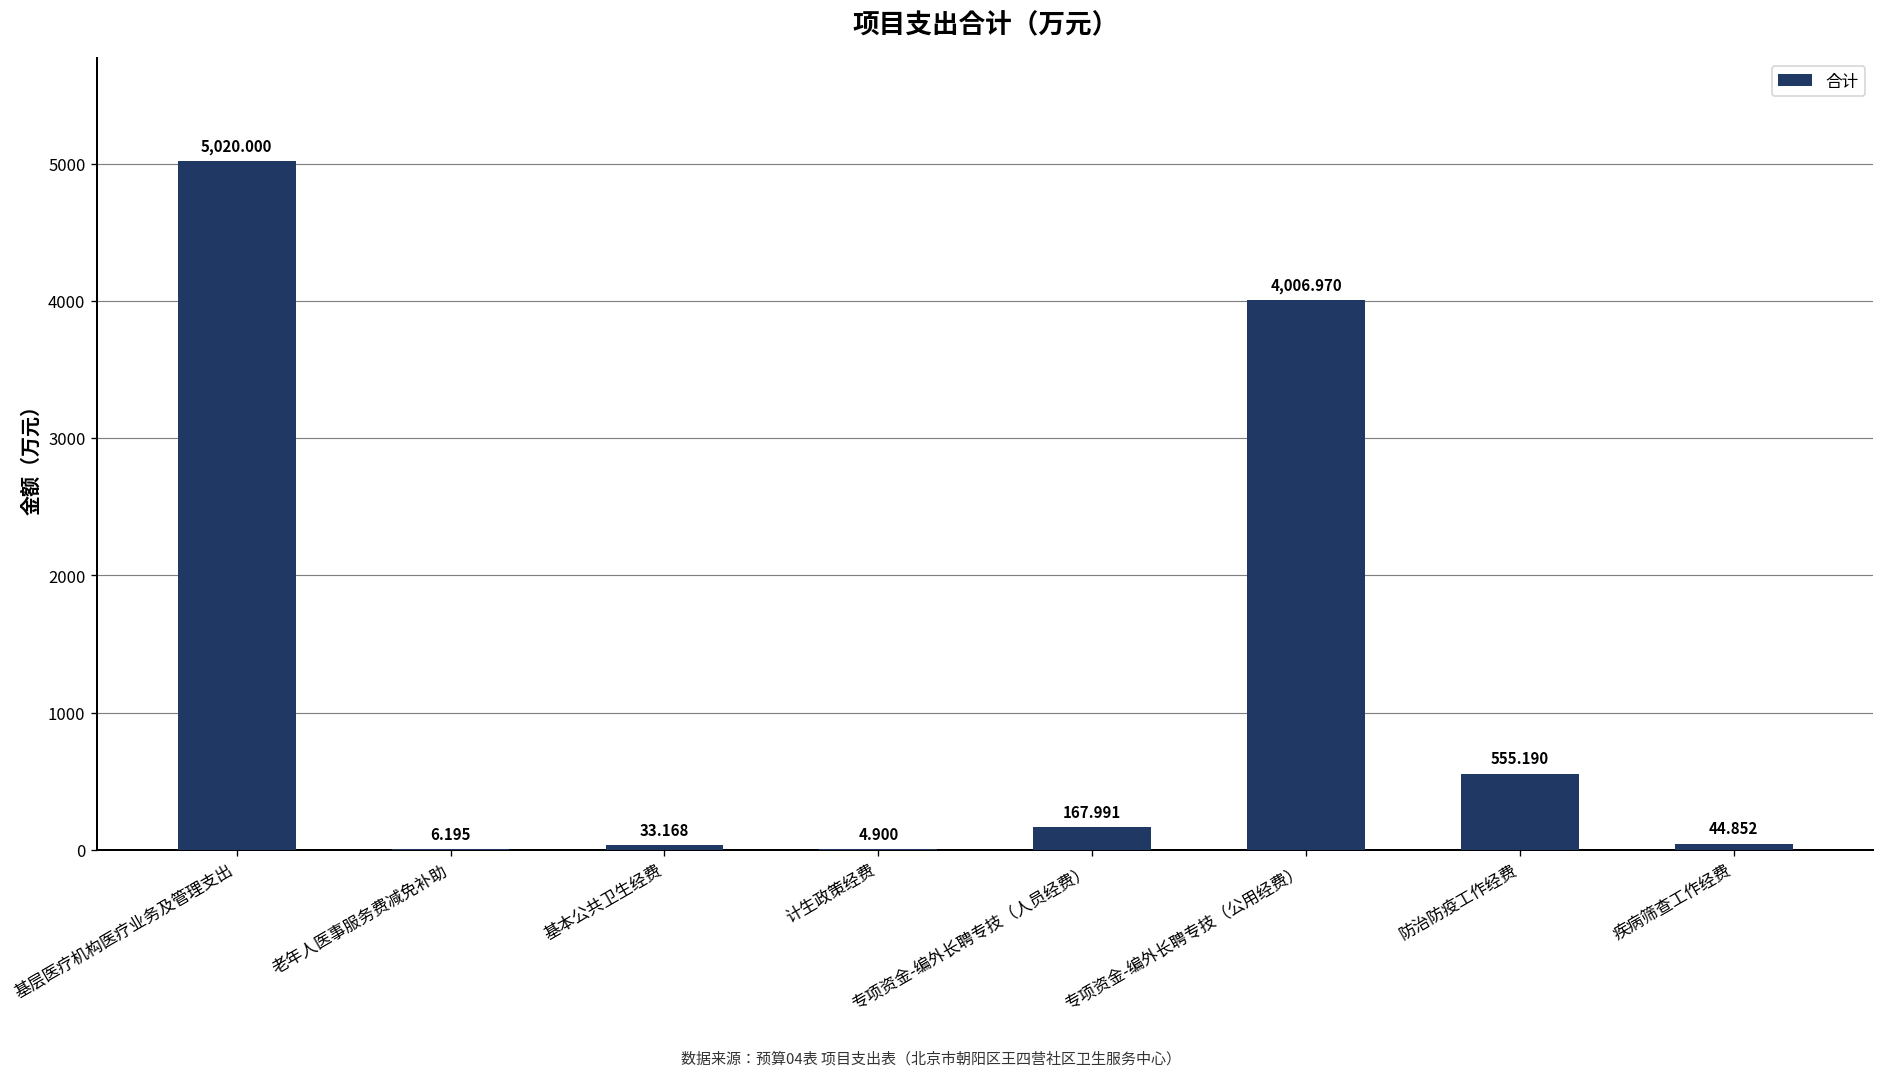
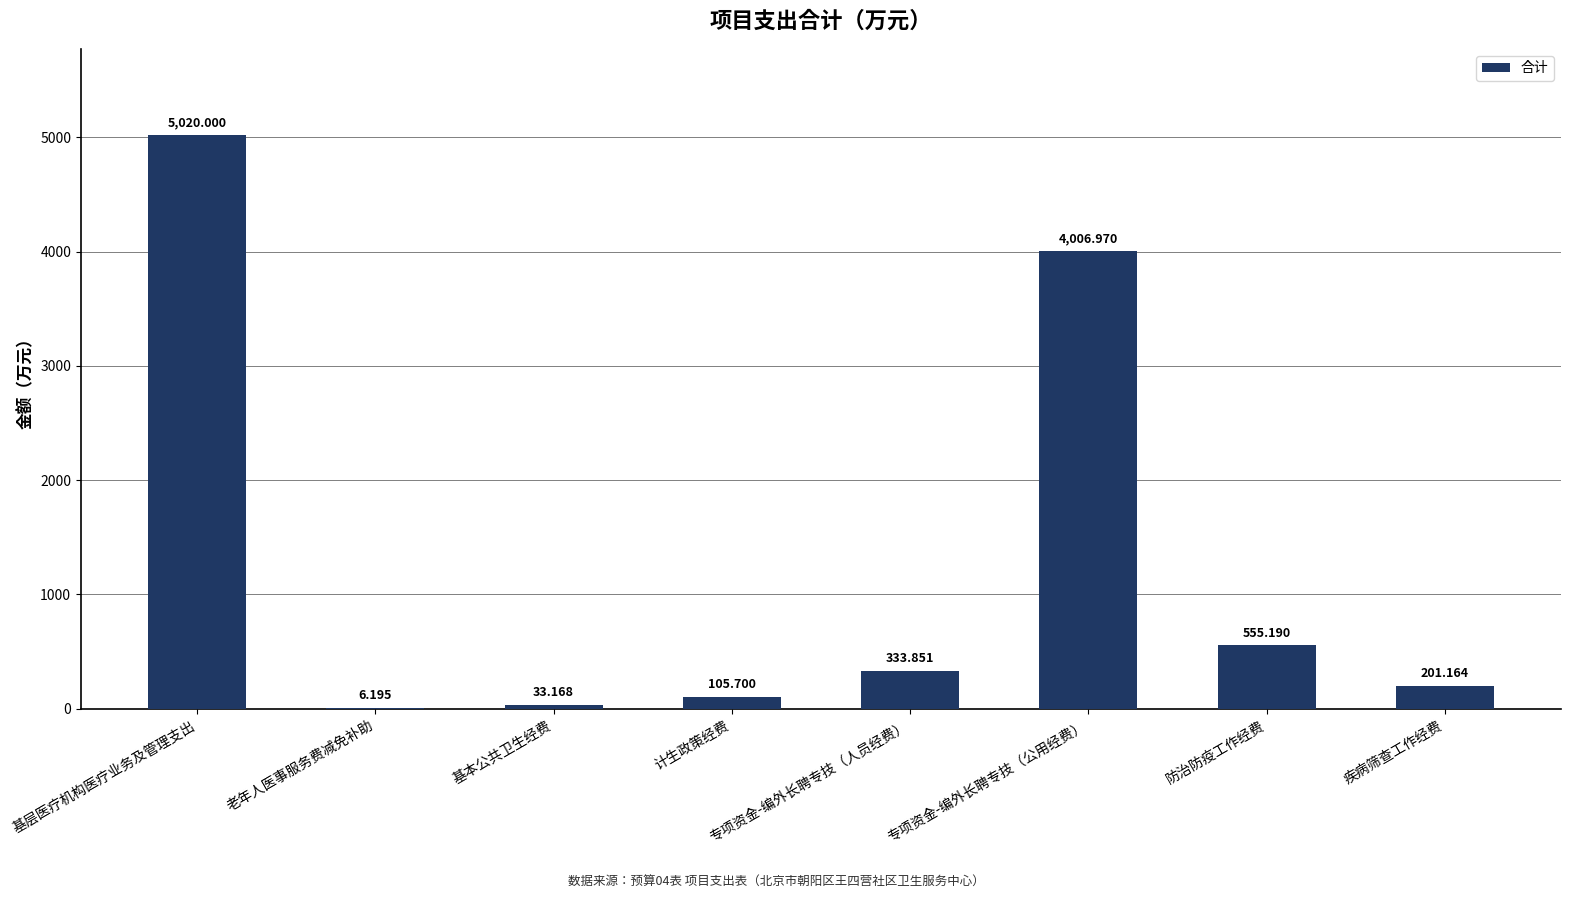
计生政策经费: 4.900 -> 105.700
专项资金-编外长聘专技（人员经费）: 167.991 -> 333.851
疾病筛查工作经费: 44.852 -> 201.164
